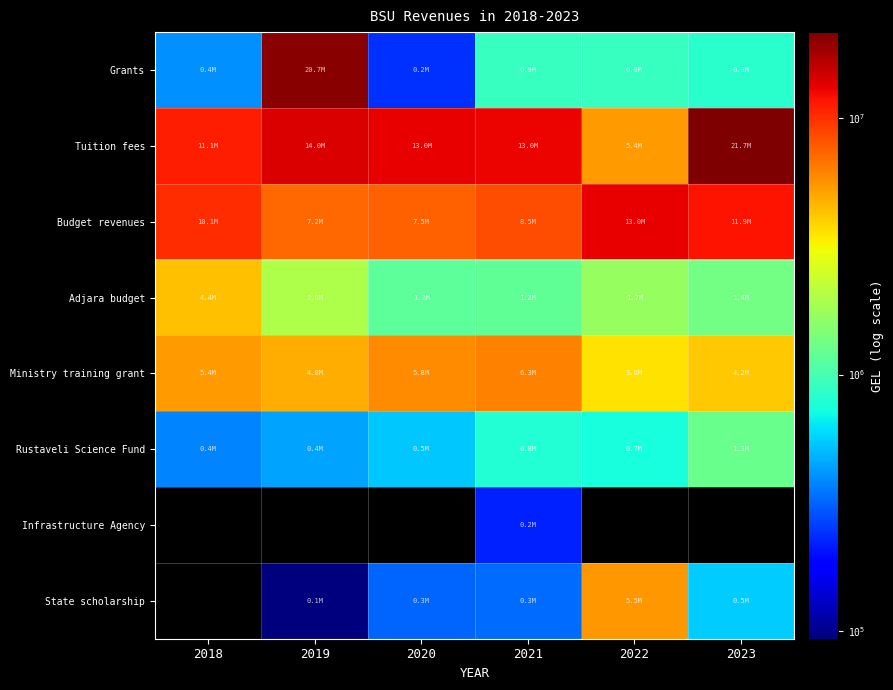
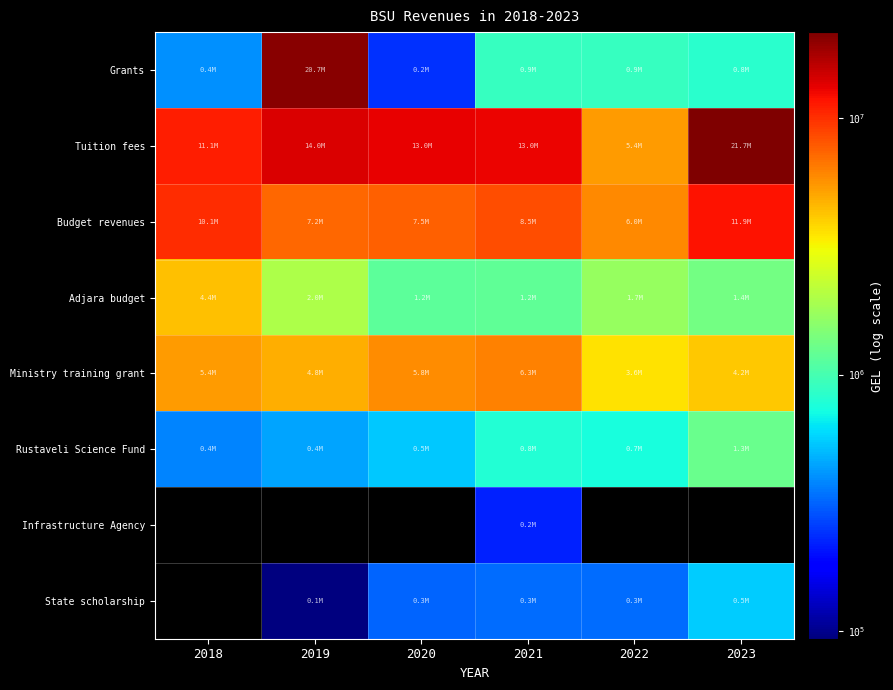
Budget revenues, 2022: 13.0M -> 6.0M
State scholarship, 2022: 5.5M -> 0.3M
